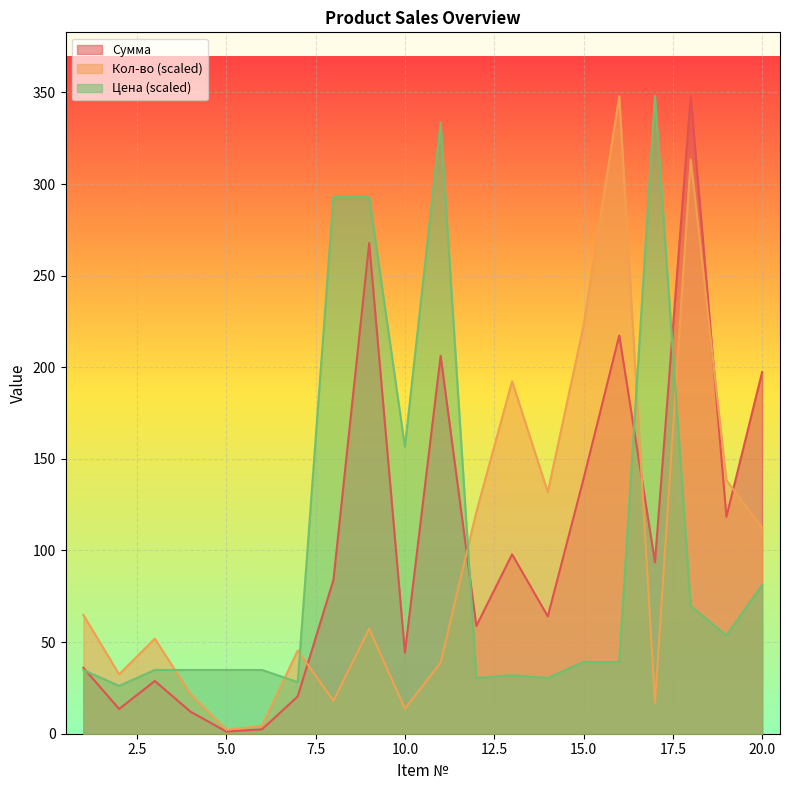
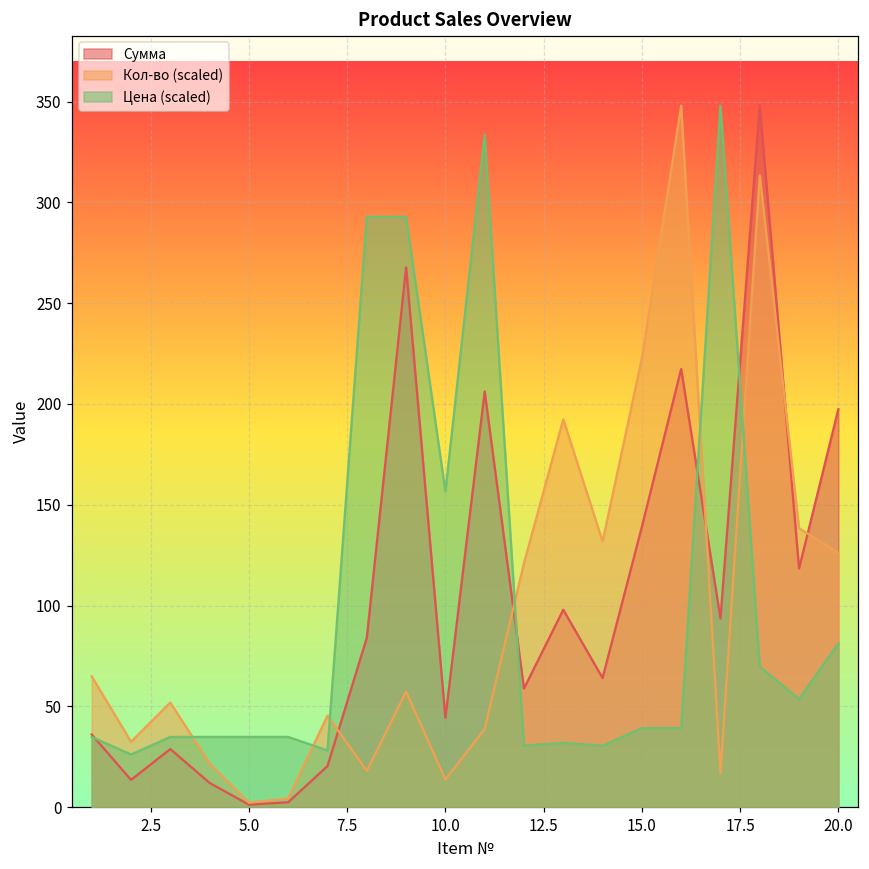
Кол-во (scaled), 20.0: 112 -> 126
